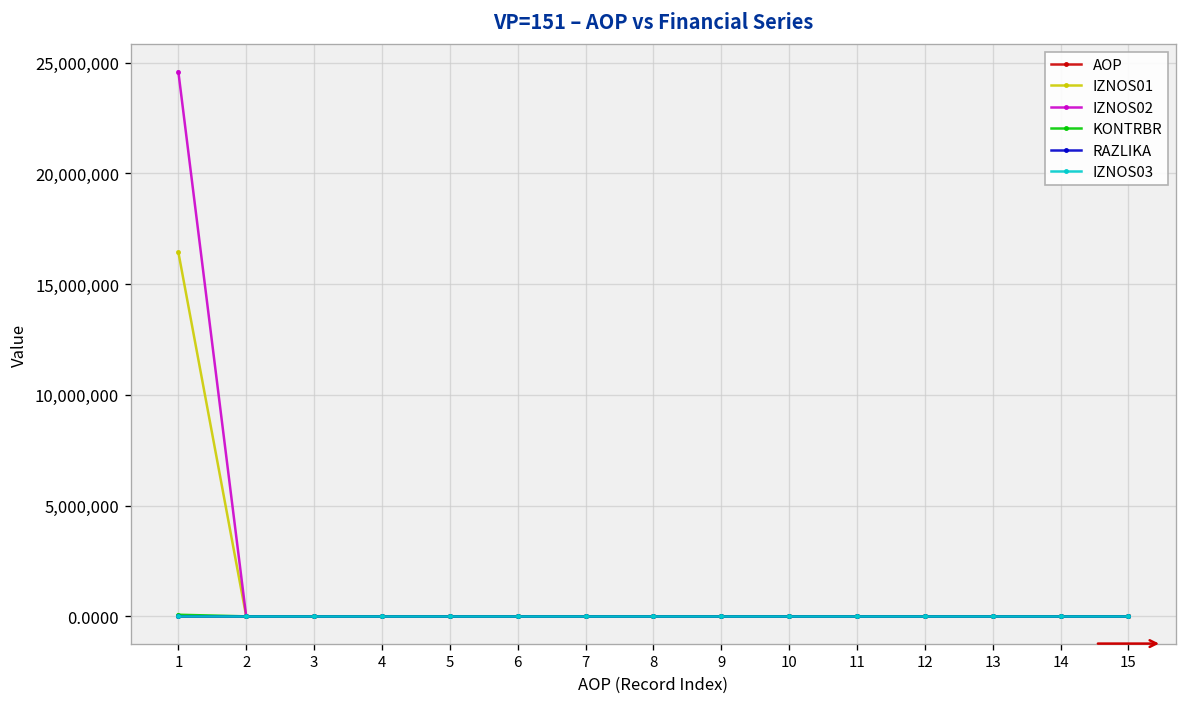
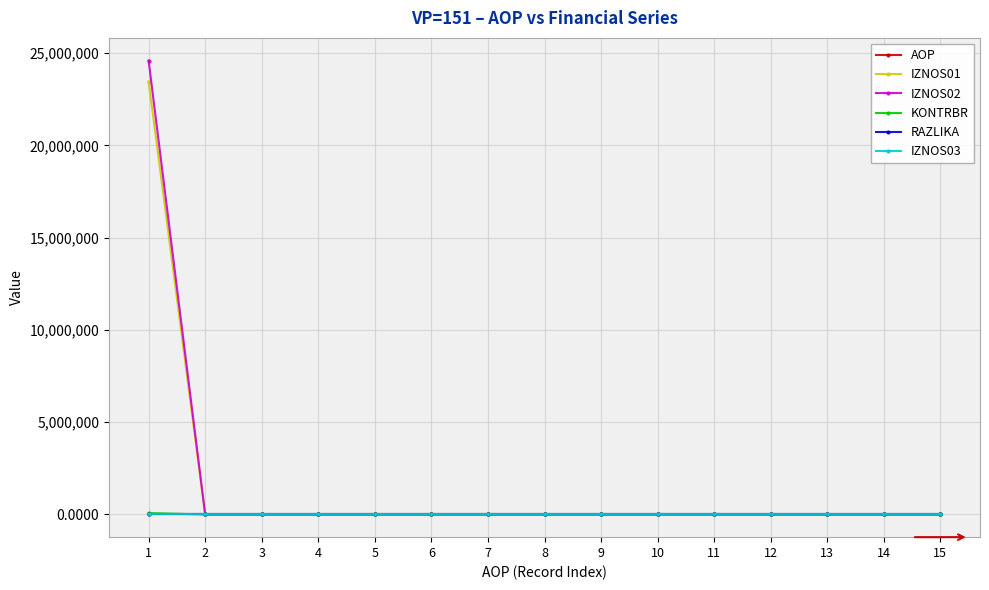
IZNOS01, 1: 16,400,000 -> 23,500,000
